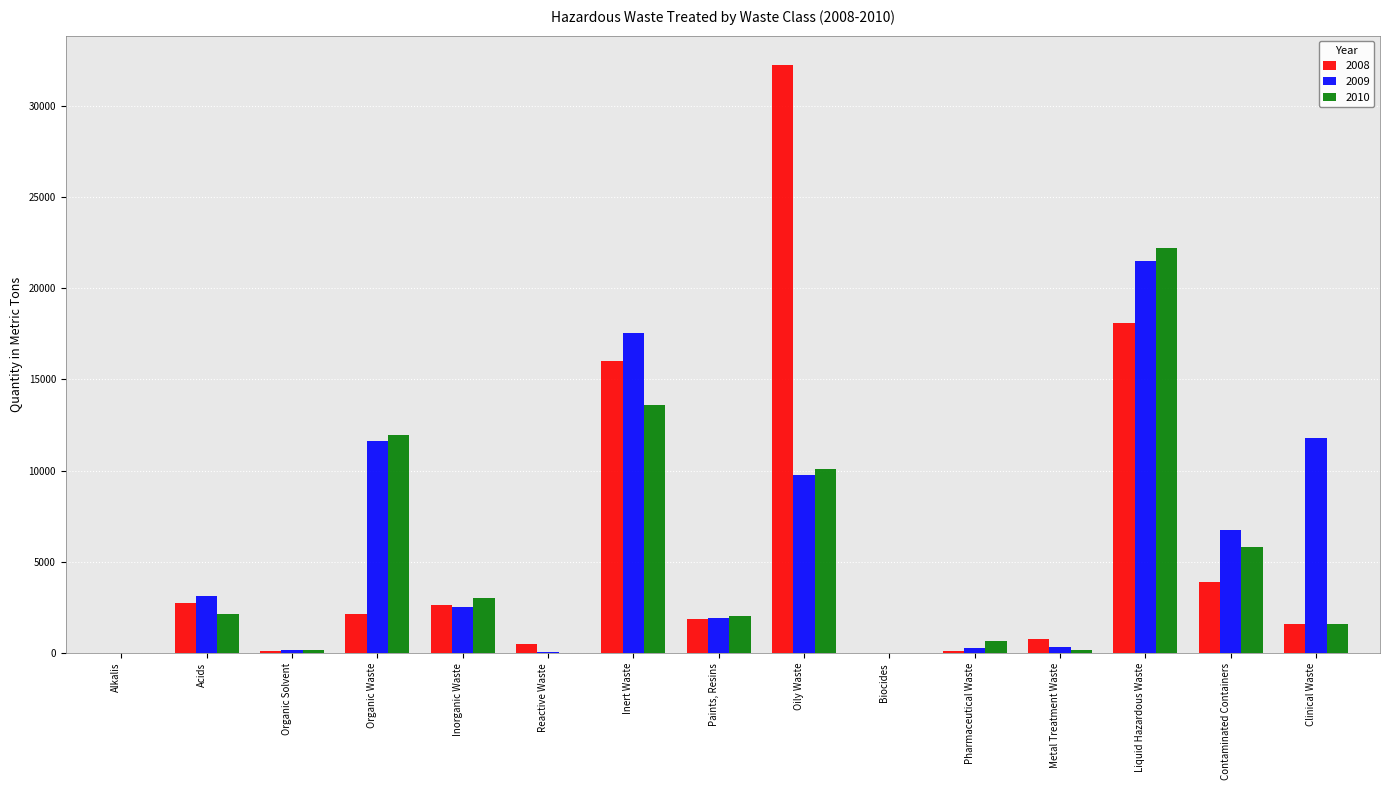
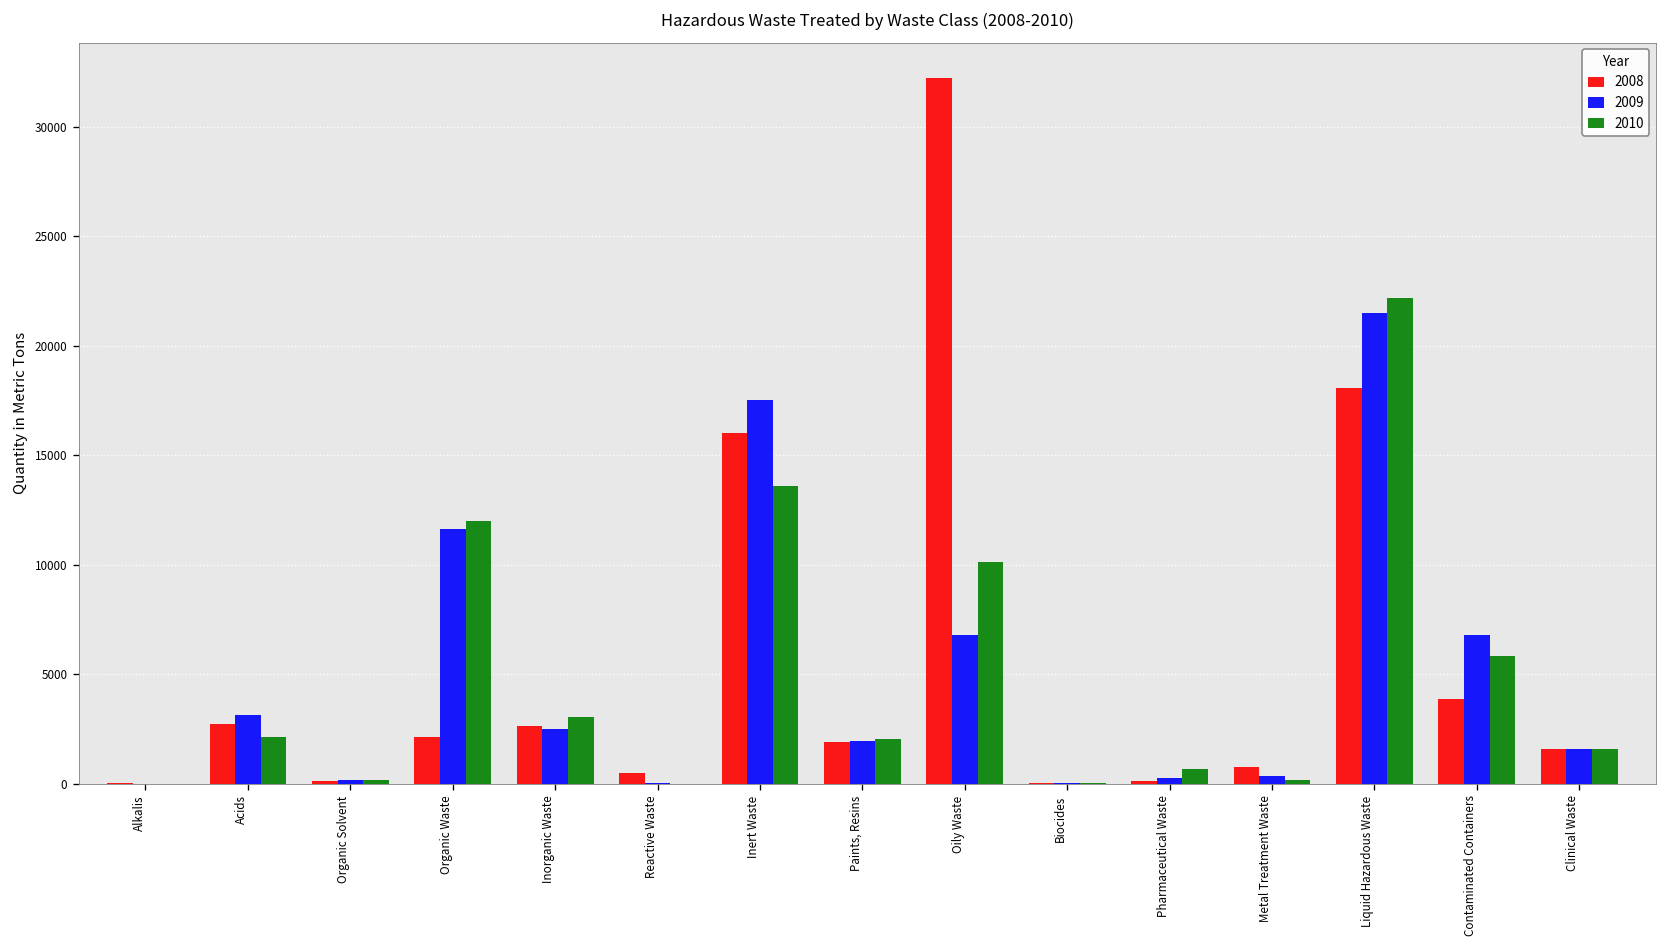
2009, Oily Waste: 9700 -> 6800
2009, Clinical Waste: 11800 -> 1600
